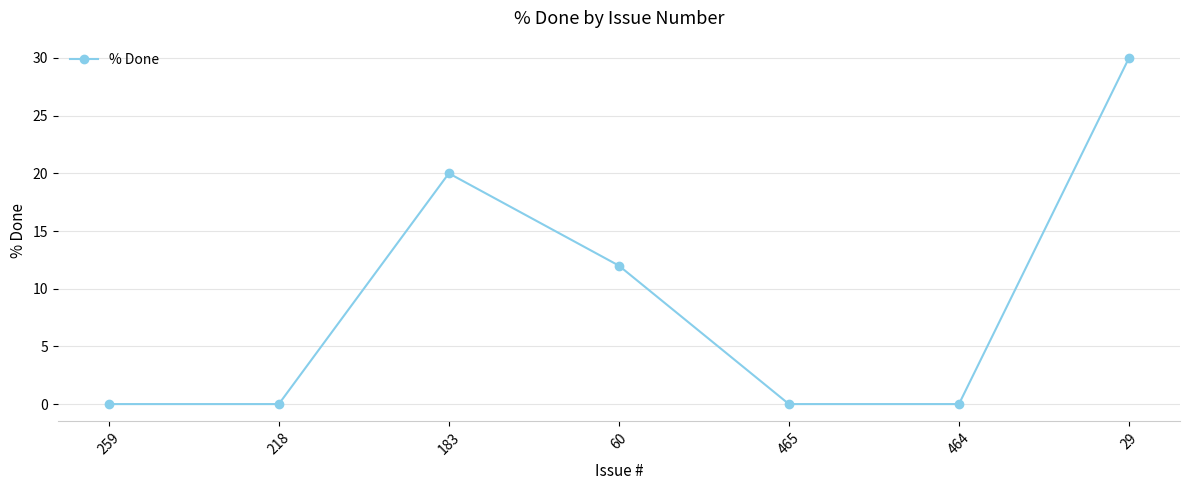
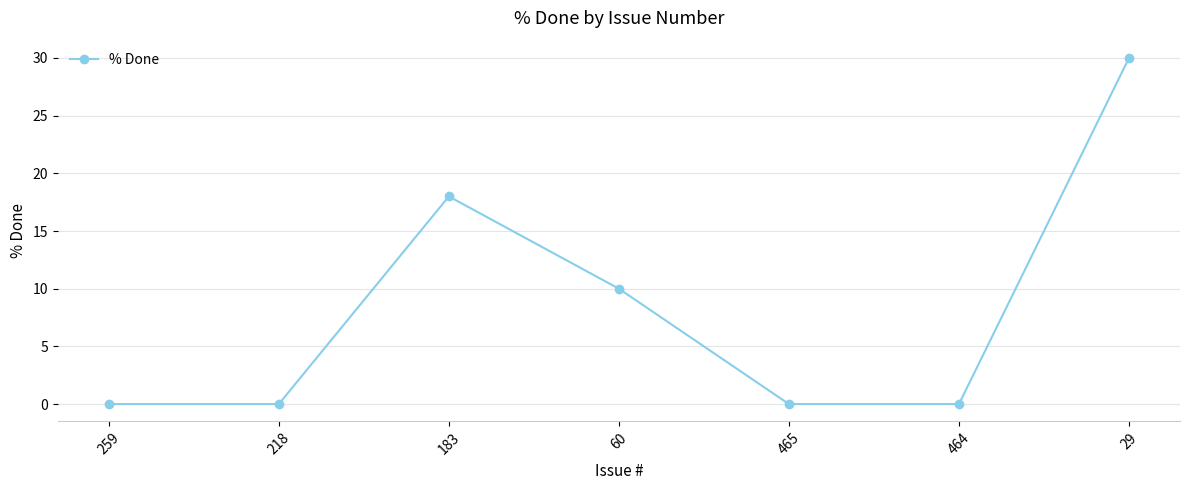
183: 20 -> 18
60: 12 -> 10
